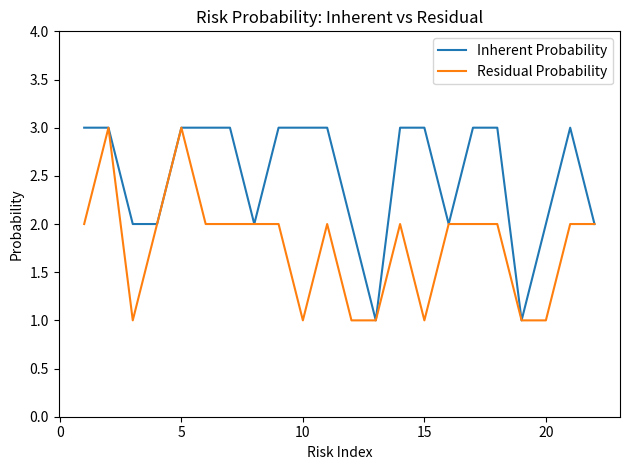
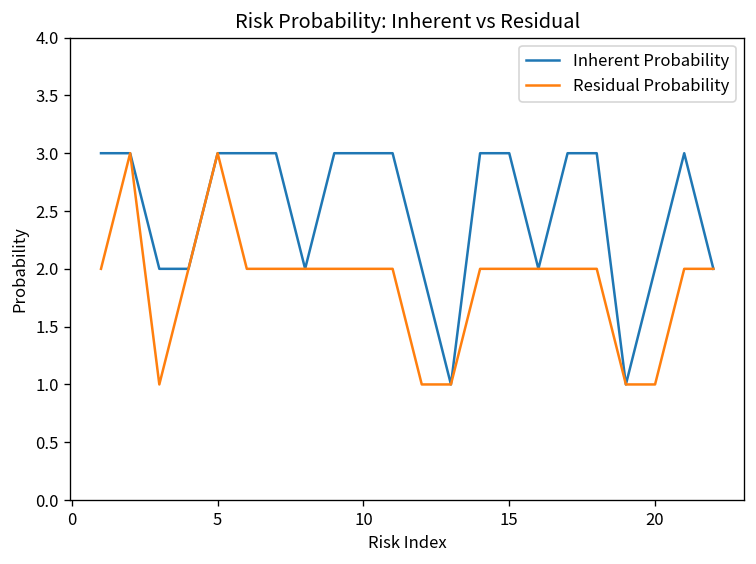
Residual Probability, 10: 1 -> 2
Residual Probability, 15: 1 -> 2
